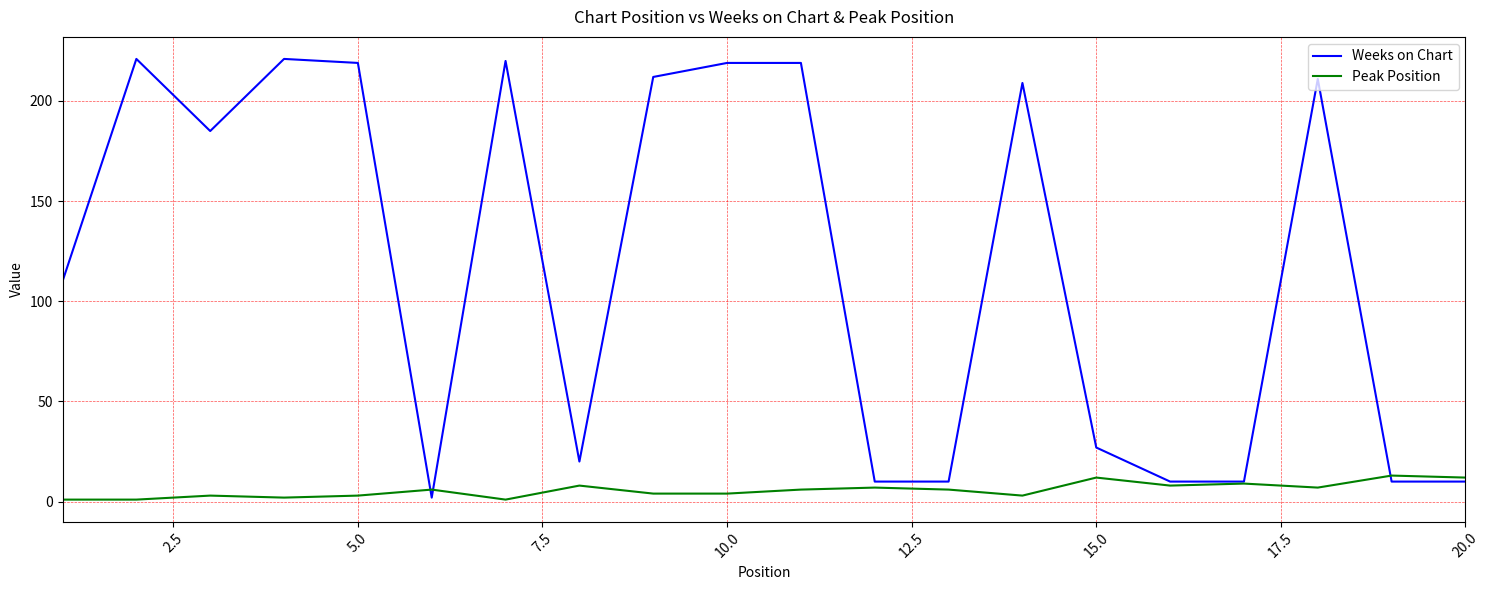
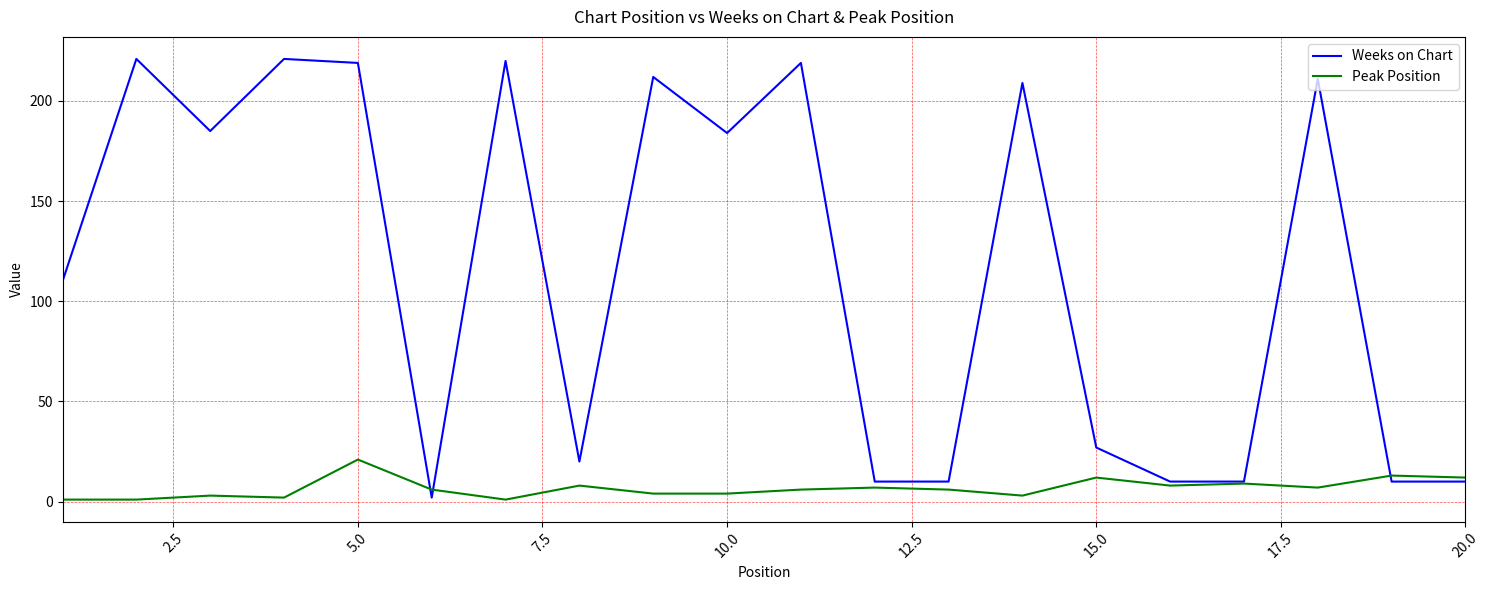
Peak Position, 5.0: 3 -> 21
Weeks on Chart, 10.0: 219 -> 184
